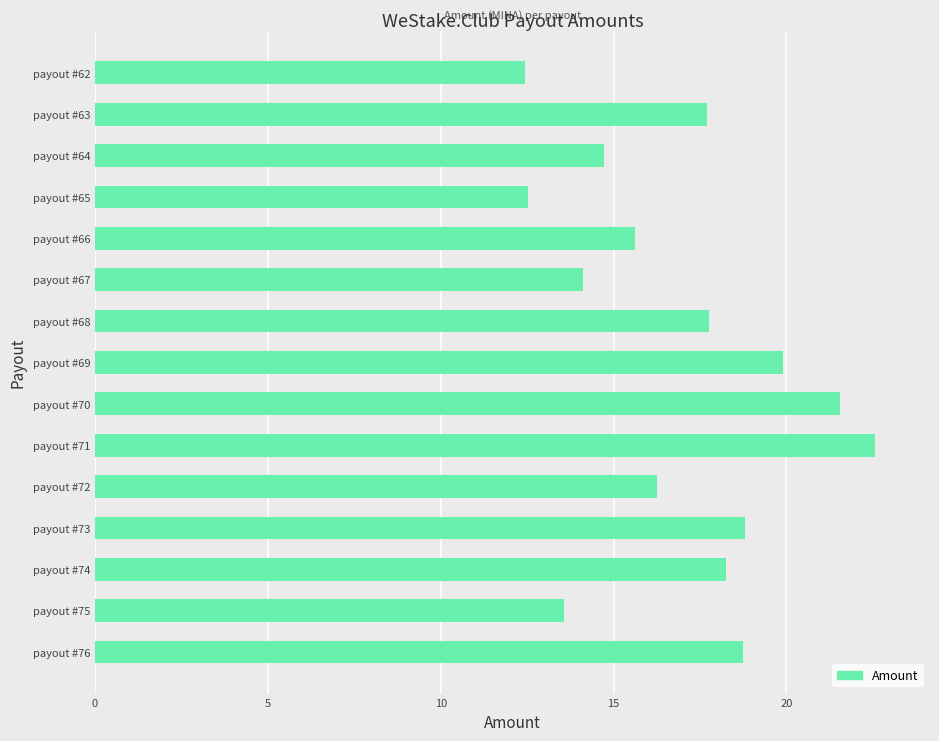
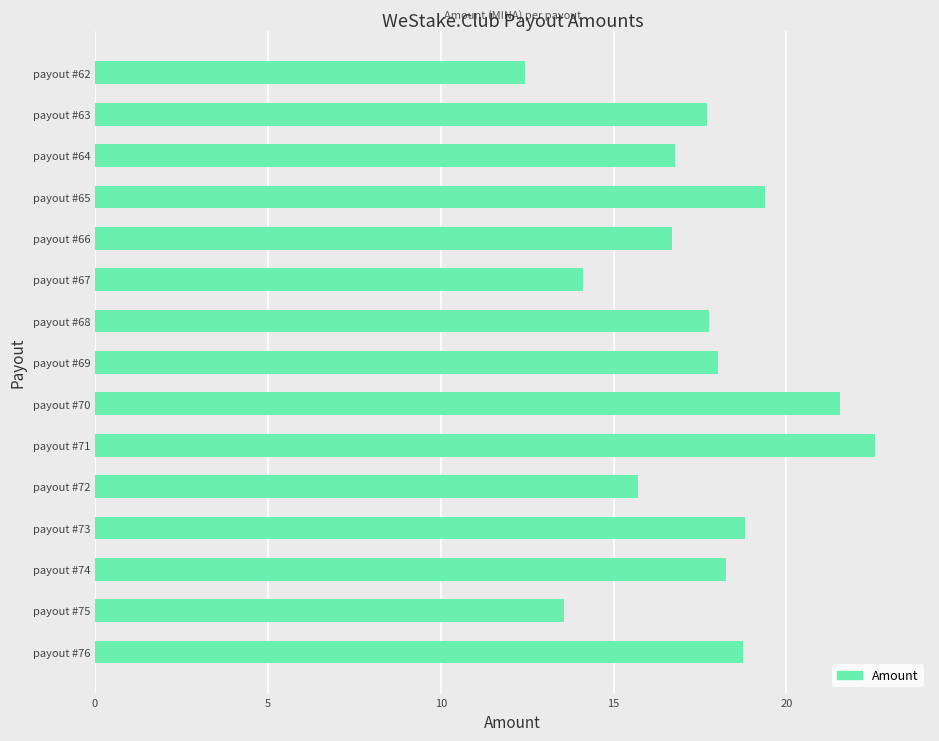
payout #64: 14.7 -> 16.8
payout #65: 12.5 -> 19.4
payout #66: 15.6 -> 16.7
payout #69: 19.9 -> 18.0
payout #72: 16.3 -> 15.7
